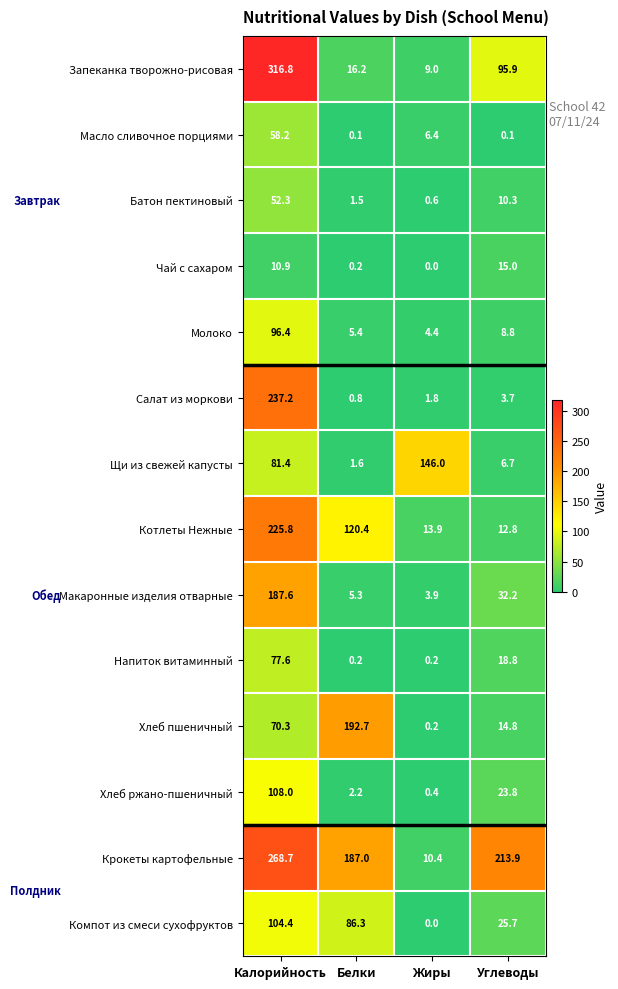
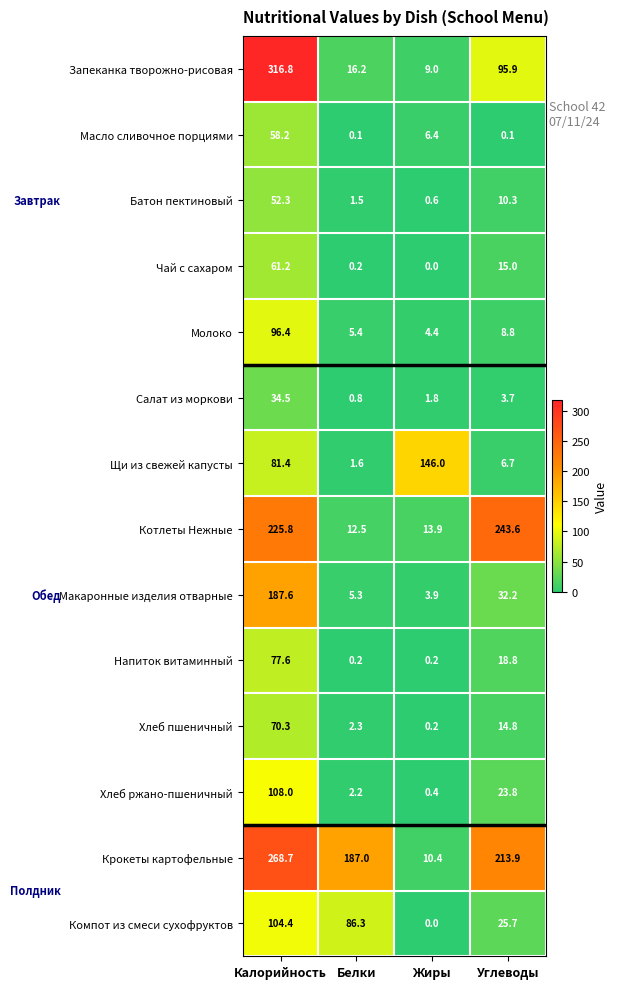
Чай с сахаром, Калорийность: 10.9 -> 61.2
Салат из моркови, Калорийность: 237.2 -> 34.5
Котлеты Нежные, Белки: 120.4 -> 12.5
Котлеты Нежные, Углеводы: 12.8 -> 243.6
Хлеб пшеничный, Белки: 192.7 -> 2.3
